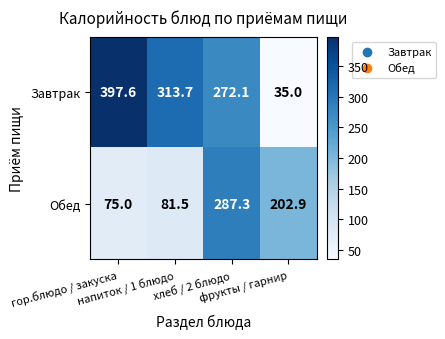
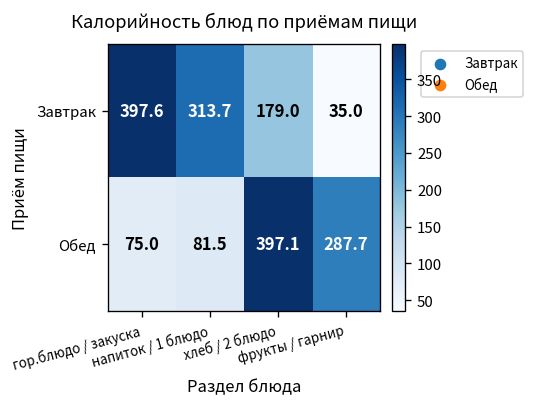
Завтрак, хлеб / 2 блюдо: 272.1 -> 179.0
Обед, хлеб / 2 блюдо: 287.3 -> 397.1
Обед, фрукты / гарнир: 202.9 -> 287.7
